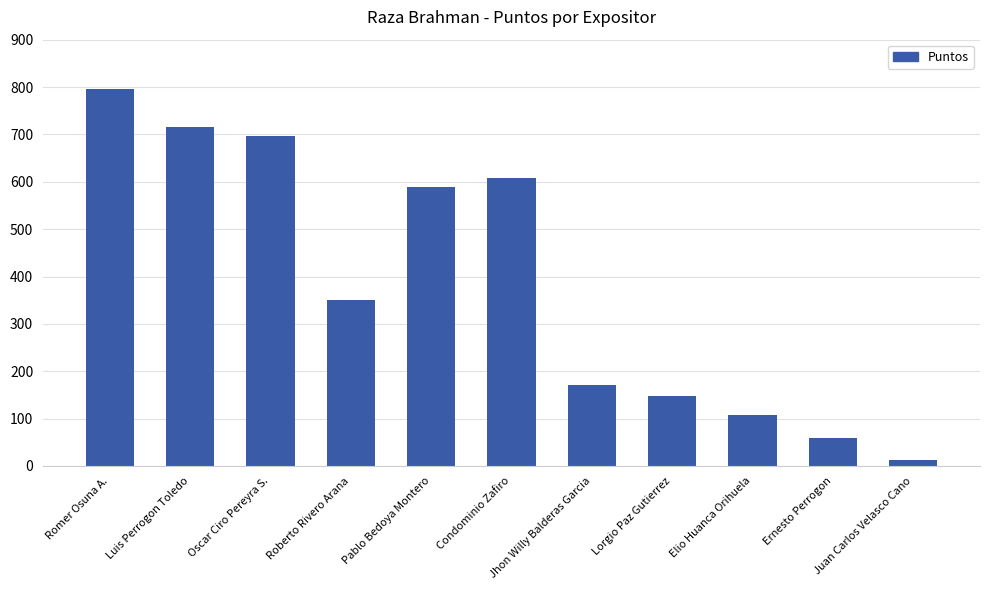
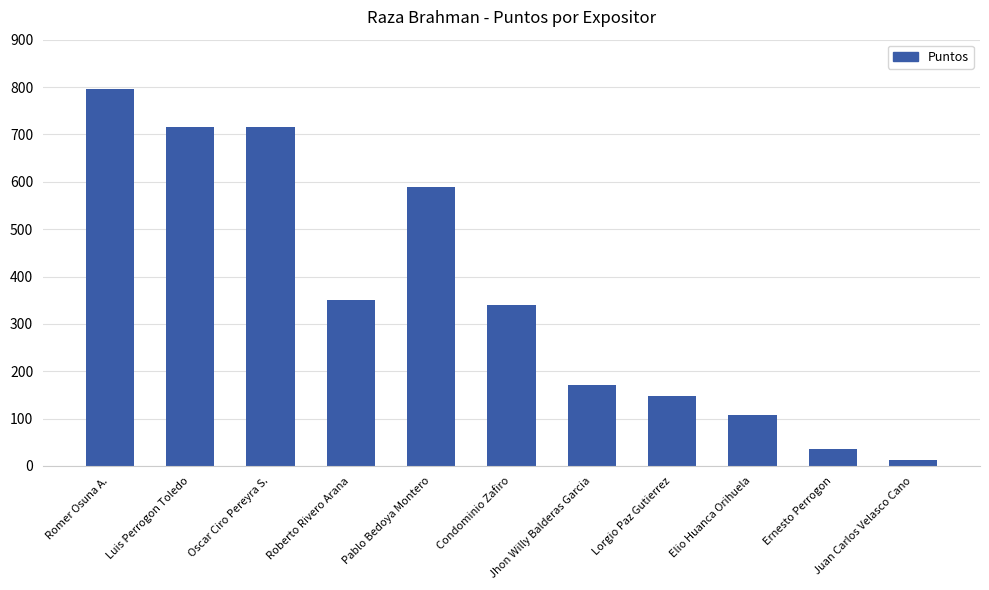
Oscar Ciro Pereyra S.: 700 -> 720
Condominio Zafiro: 610 -> 340
Ernesto Perrogon: 60 -> 40
